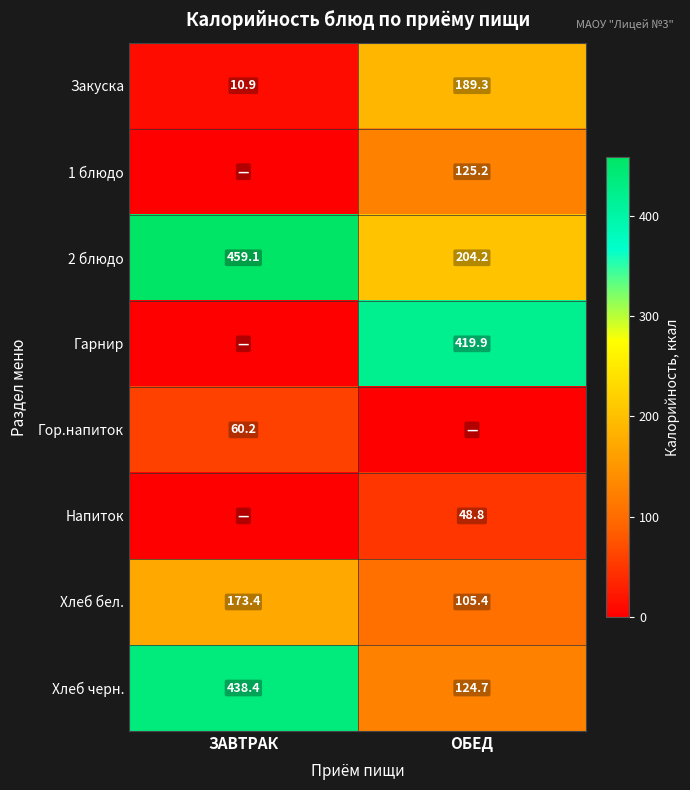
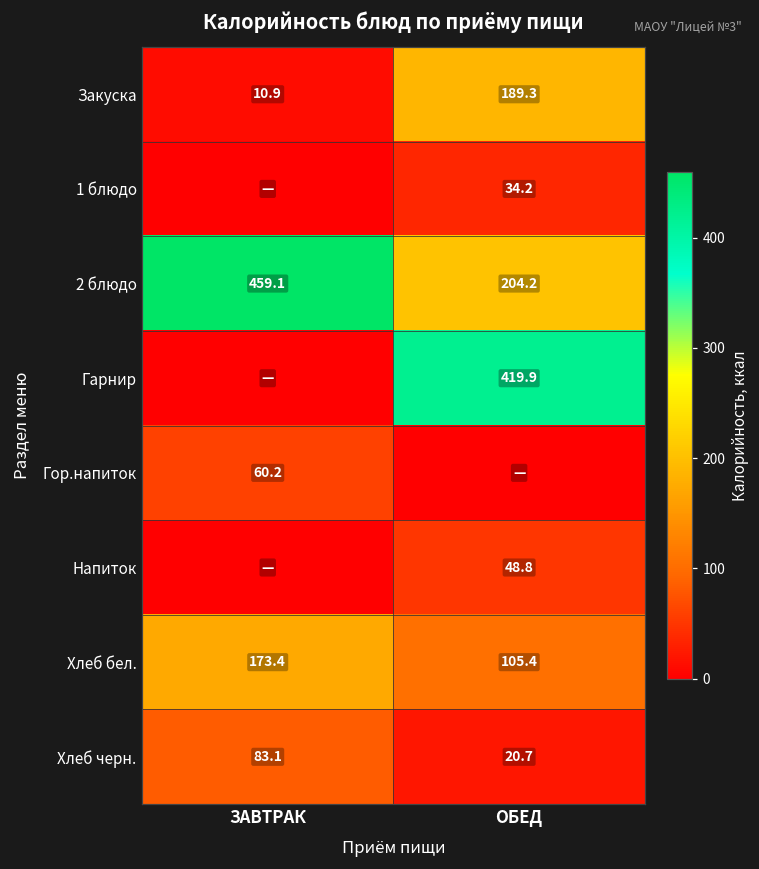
1 блюдо, ОБЕД: 125.2 -> 34.2
Хлеб черн., ЗАВТРАК: 438.4 -> 83.1
Хлеб черн., ОБЕД: 124.7 -> 20.7
